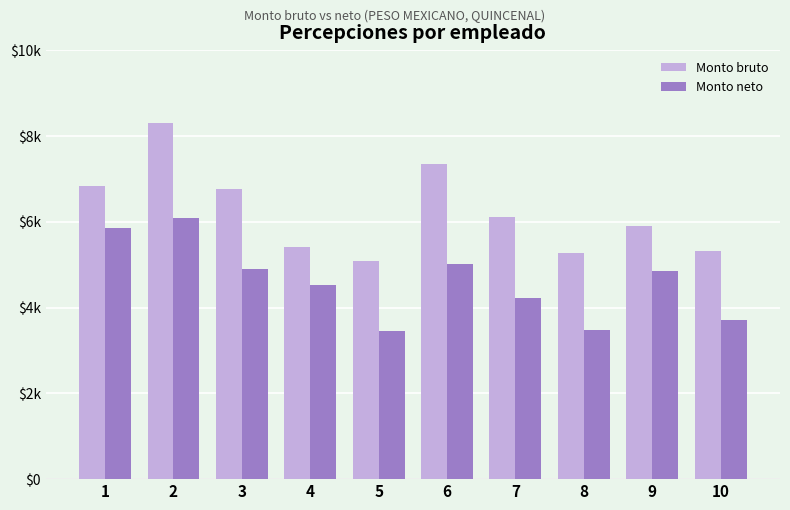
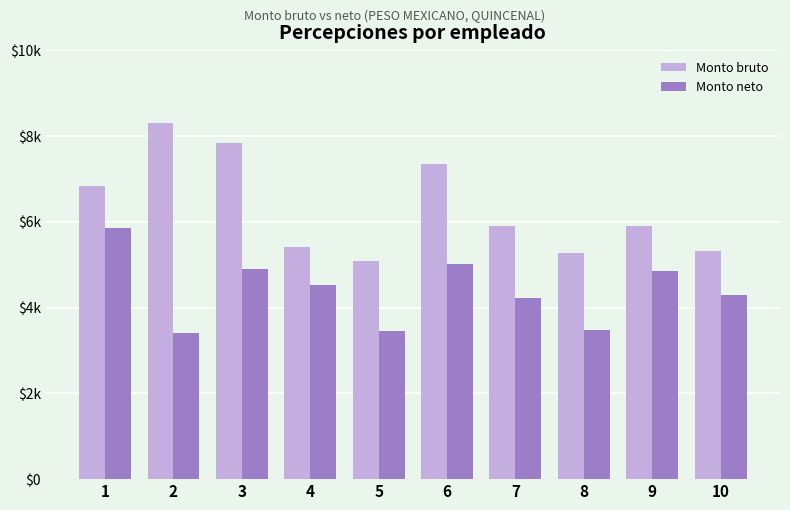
Monto neto, 2: $6100 -> $3400
Monto bruto, 3: $6800 -> $7800
Monto bruto, 7: $6100 -> $5900
Monto neto, 10: $3700 -> $4300
